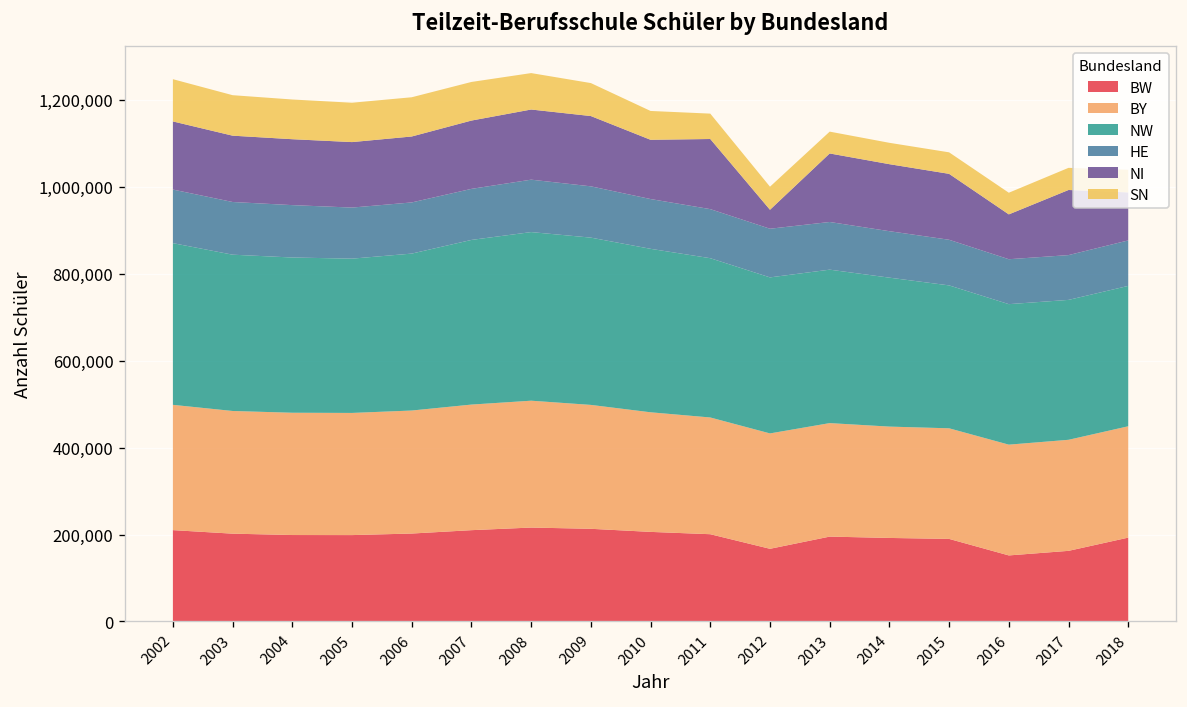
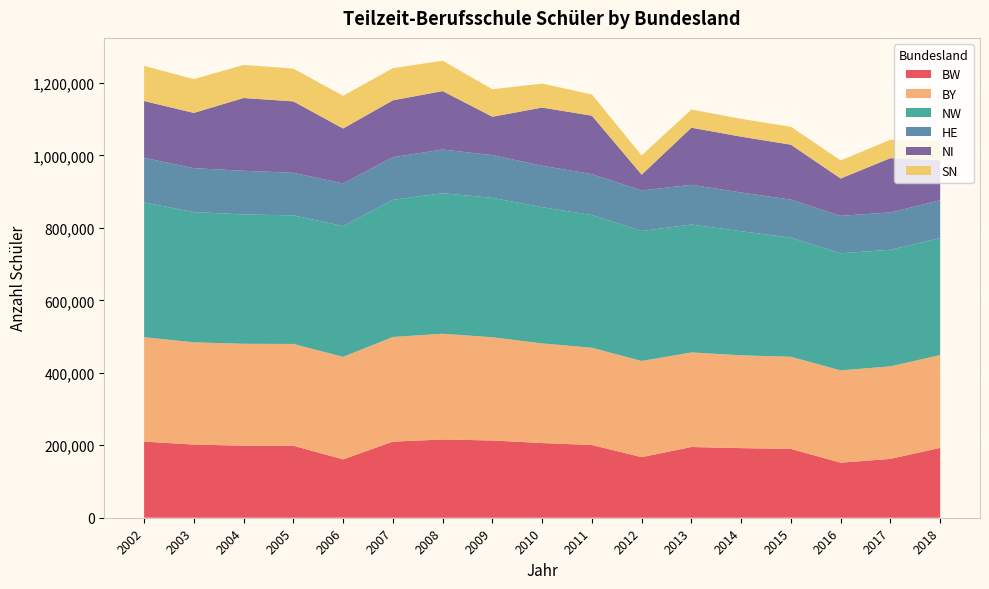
NI, 2004: 150,000 -> 200,000
NI, 2005: 150,000 -> 200,000
BW, 2006: 200,000 -> 160,000
NI, 2009: 160,000 -> 110,000
NI, 2010: 140,000 -> 160,000
